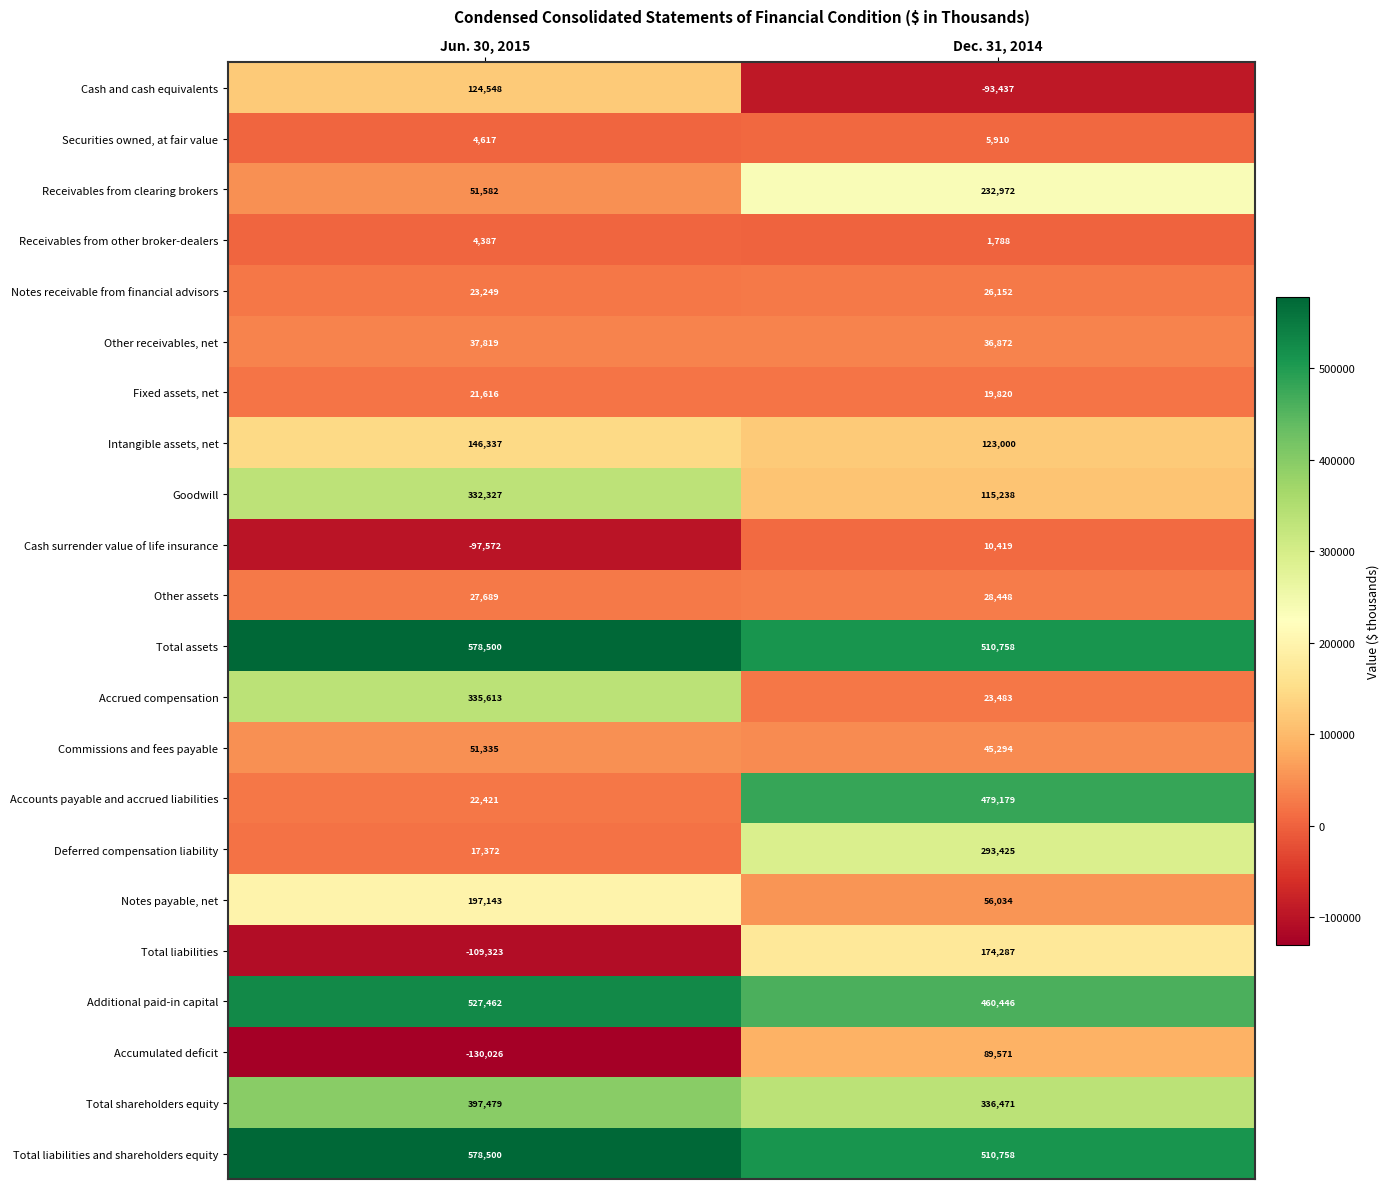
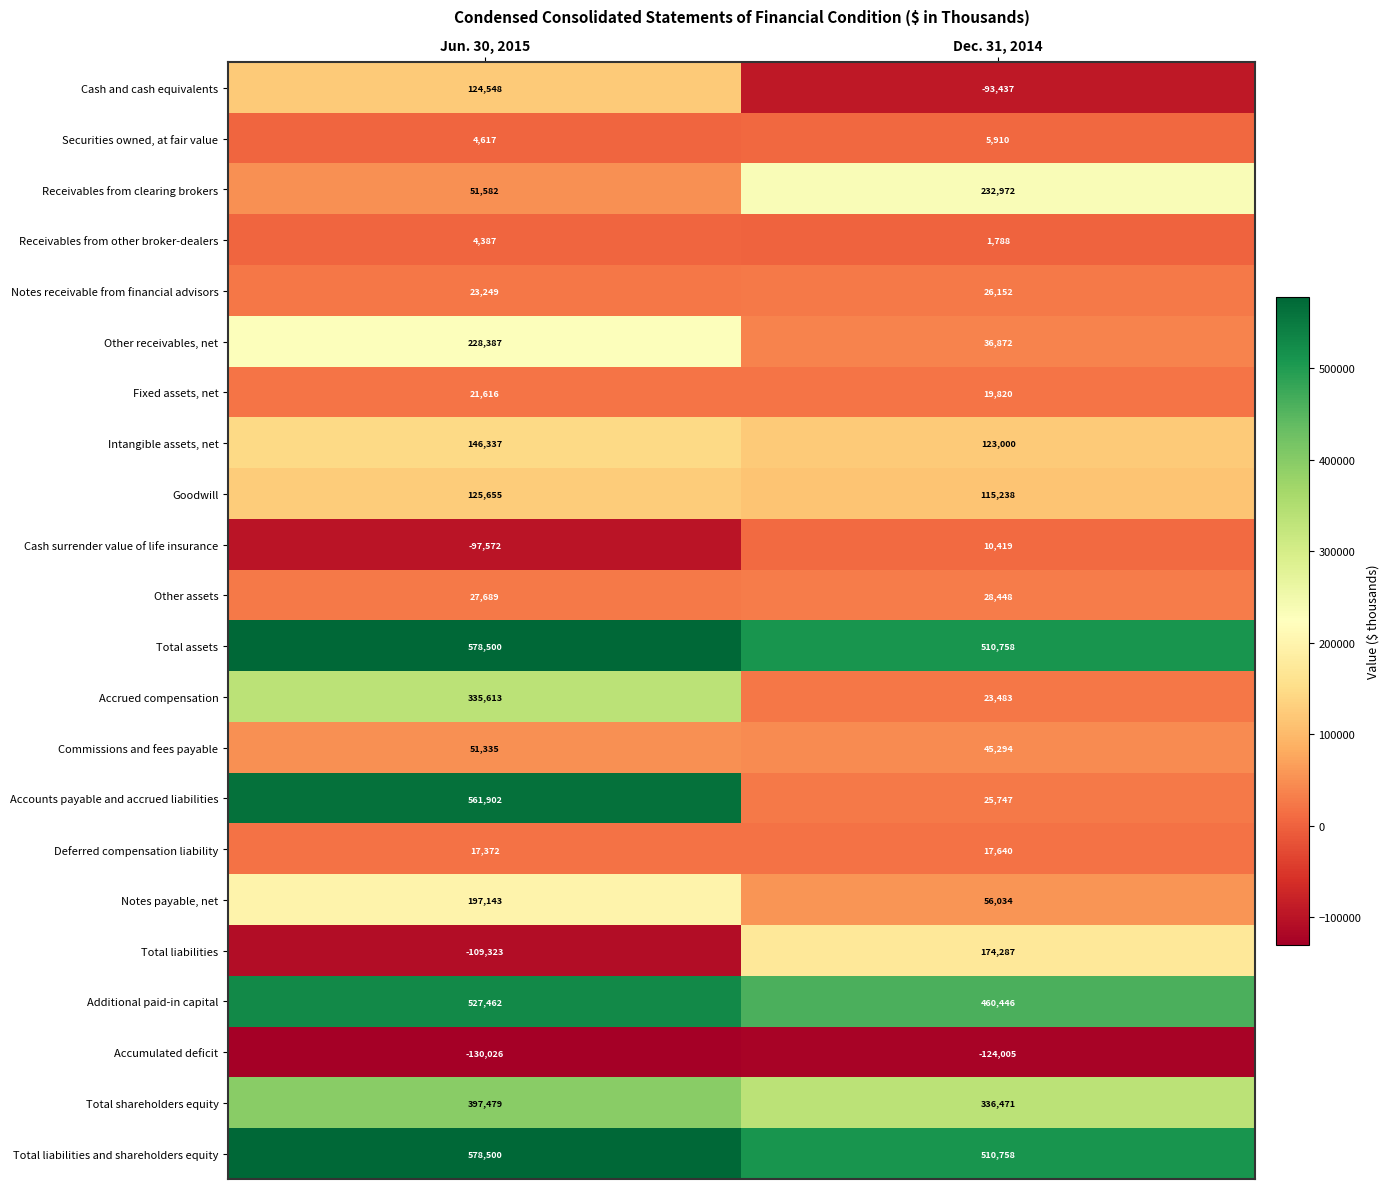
Other receivables, net, Jun. 30, 2015: 37,819 -> 228,387
Goodwill, Jun. 30, 2015: 332,327 -> 125,655
Accounts payable and accrued liabilities, Jun. 30, 2015: 22,421 -> 561,902
Accounts payable and accrued liabilities, Dec. 31, 2014: 479,179 -> 25,747
Deferred compensation liability, Dec. 31, 2014: 293,425 -> 17,640
Accumulated deficit, Dec. 31, 2014: 89,571 -> -124,005
